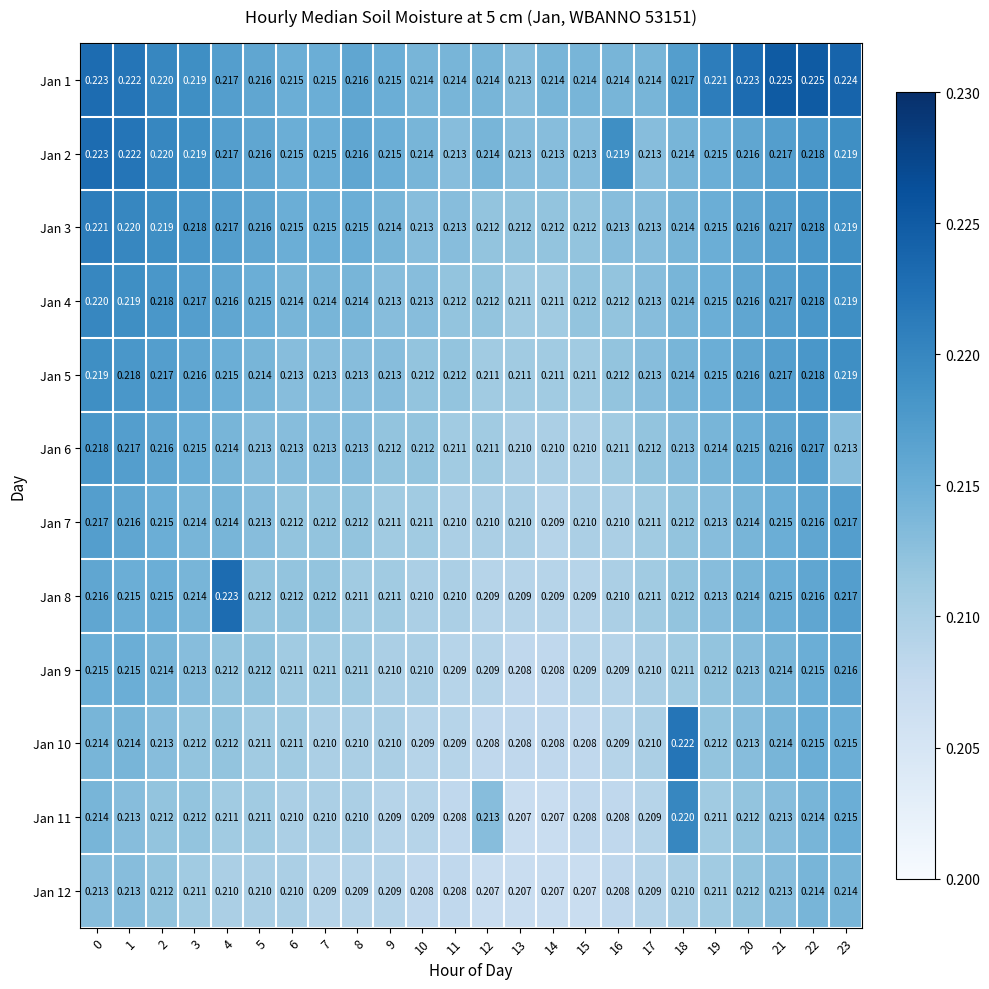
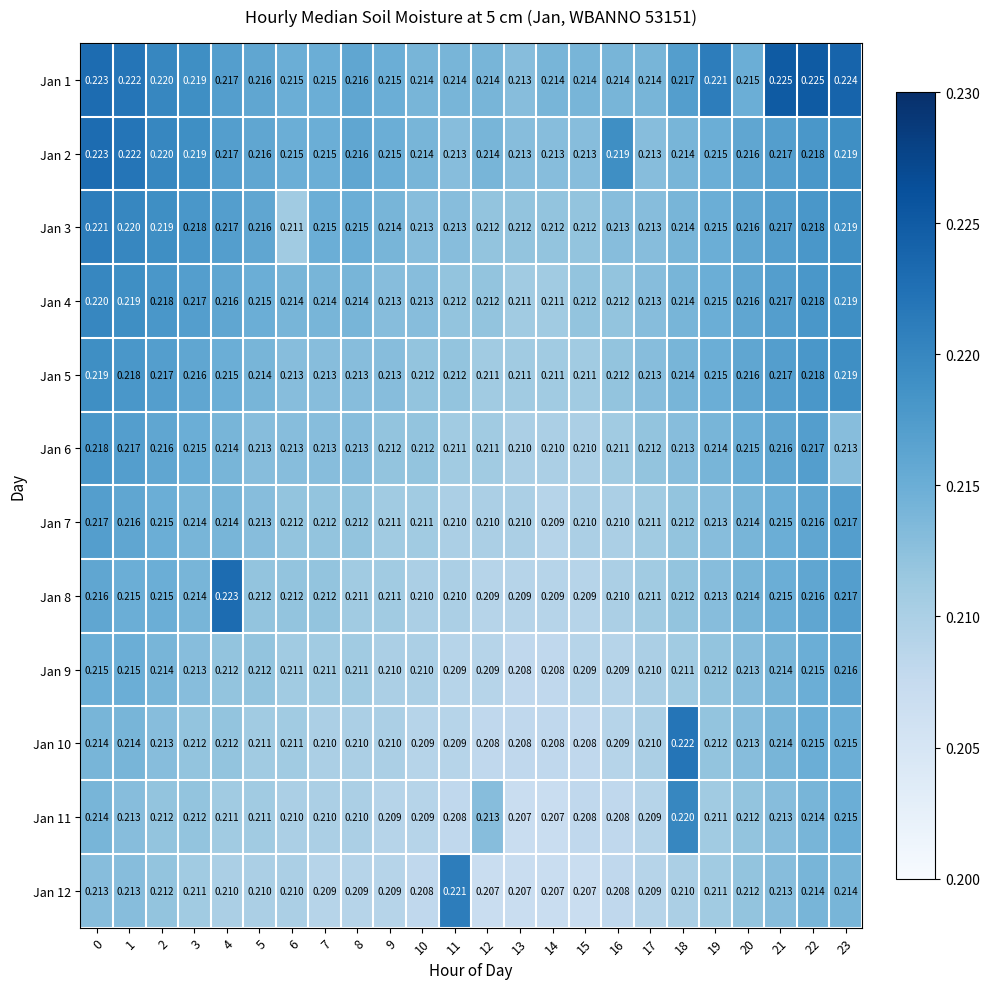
Jan 1, 20: 0.223 -> 0.215
Jan 3, 6: 0.215 -> 0.211
Jan 12, 11: 0.208 -> 0.221
